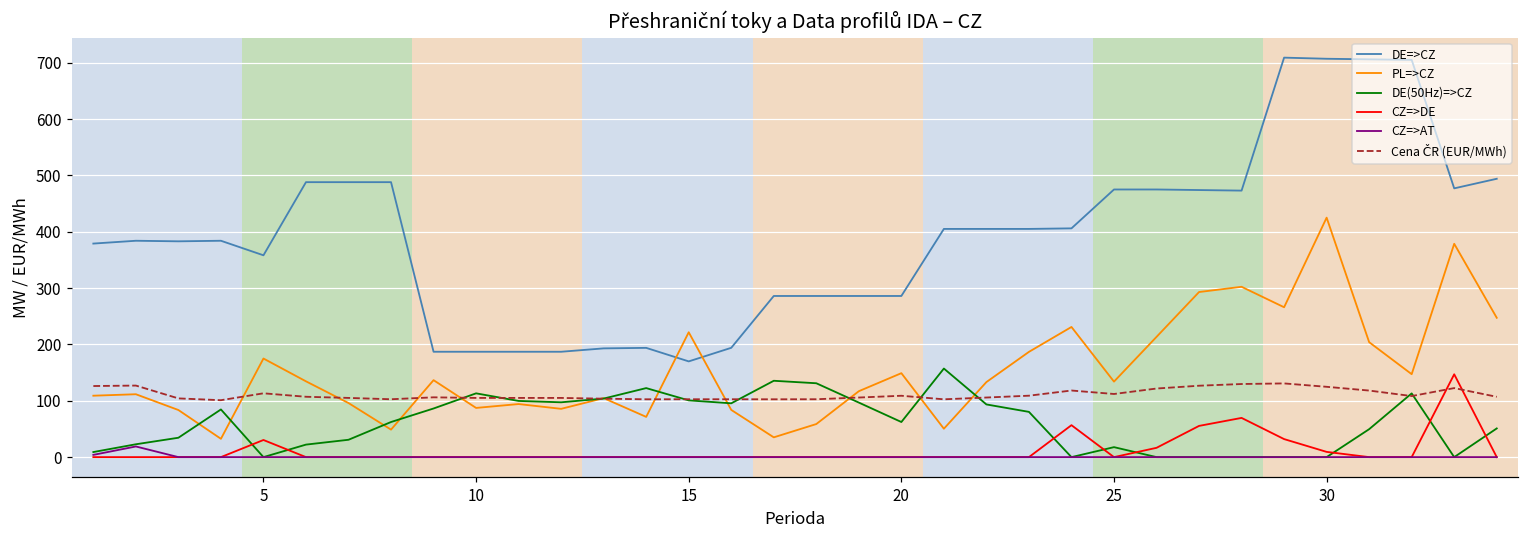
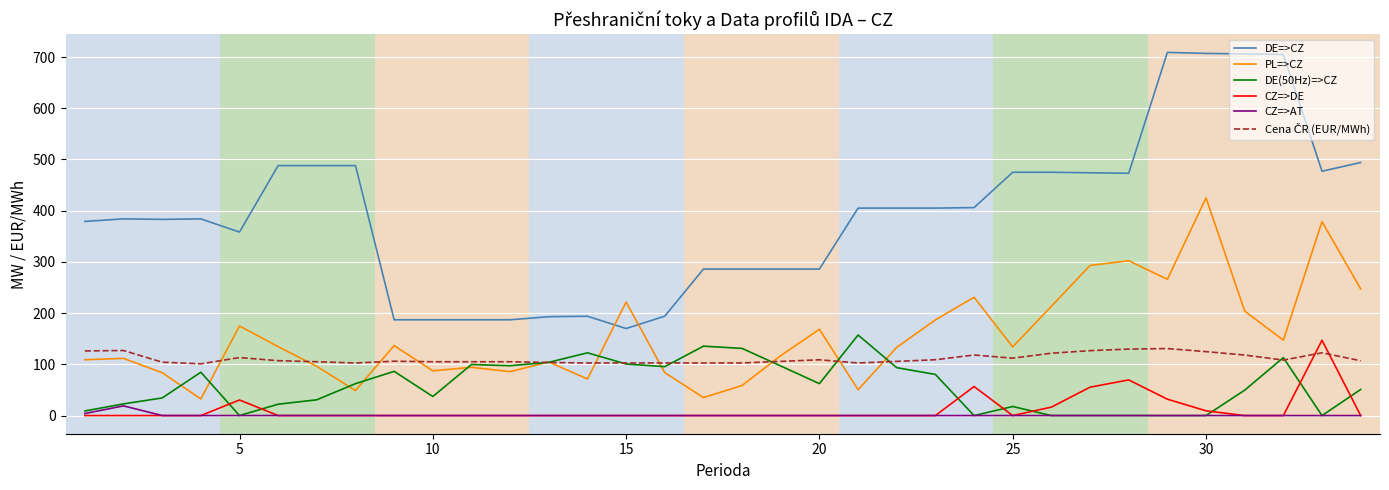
DE(50Hz)=>CZ, 10: 110 -> 40
PL=>CZ, 20: 150 -> 170
